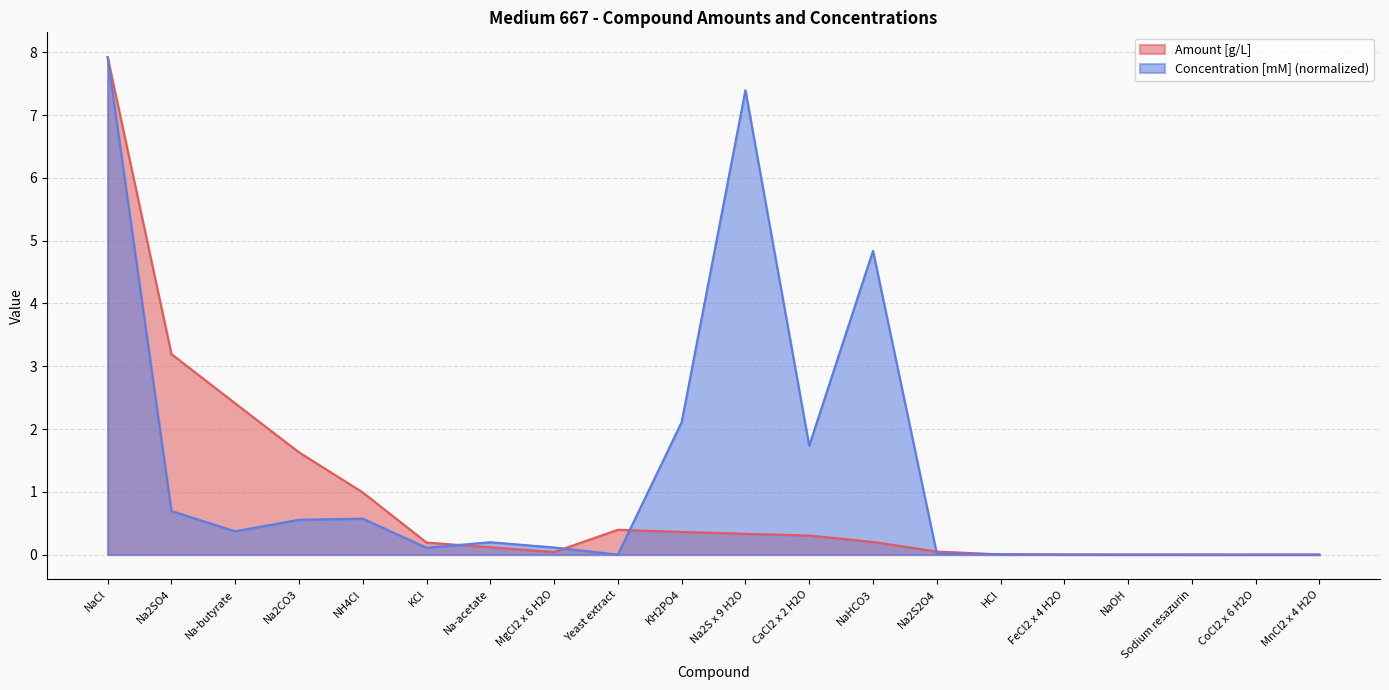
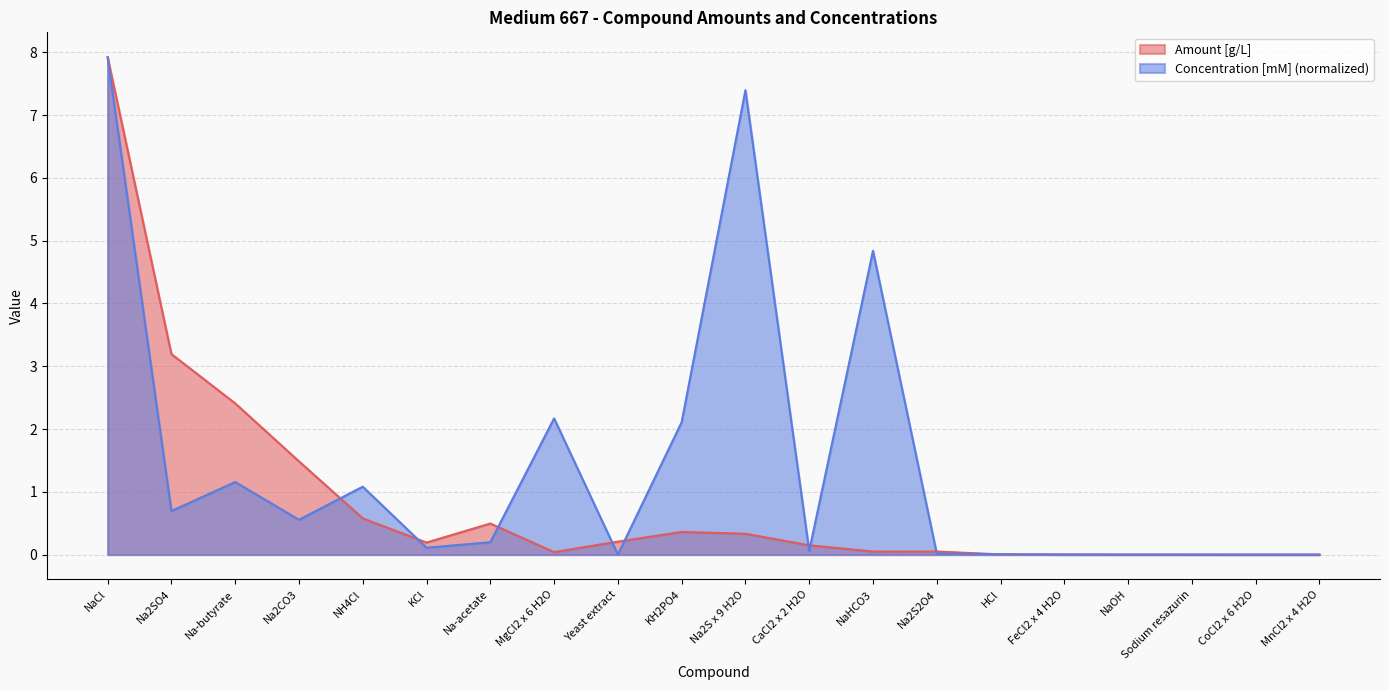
Concentration [mM] (normalized), Na-butyrate: 0.4 -> 1.2
Amount [g/L], Na2CO3: 1.6 -> 1.5
Amount [g/L], NH4Cl: 1.0 -> 0.6
Concentration [mM] (normalized), NH4Cl: 0.6 -> 1.1
Amount [g/L], Na-acetate: 0.1 -> 0.5
Concentration [mM] (normalized), MgCl2 x 6 H2O: 0.1 -> 2.2
Amount [g/L], Yeast extract: 0.4 -> 0.2
Amount [g/L], CaCl2 x 2 H2O: 0.3 -> 0.1
Concentration [mM] (normalized), CaCl2 x 2 H2O: 1.7 -> 0.1
Amount [g/L], NaHCO3: 0.2 -> 0.0
